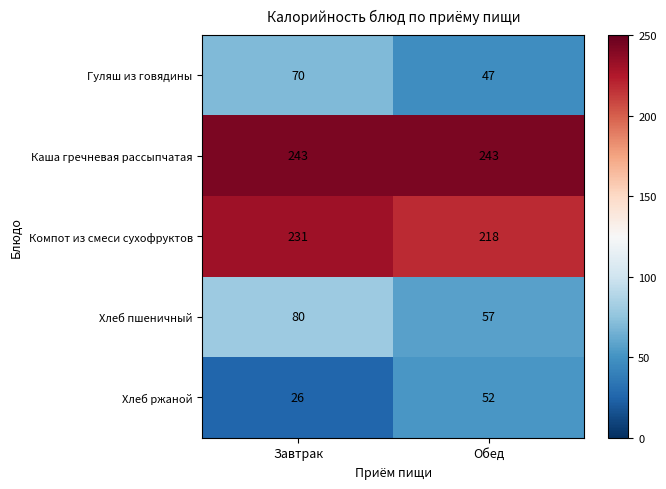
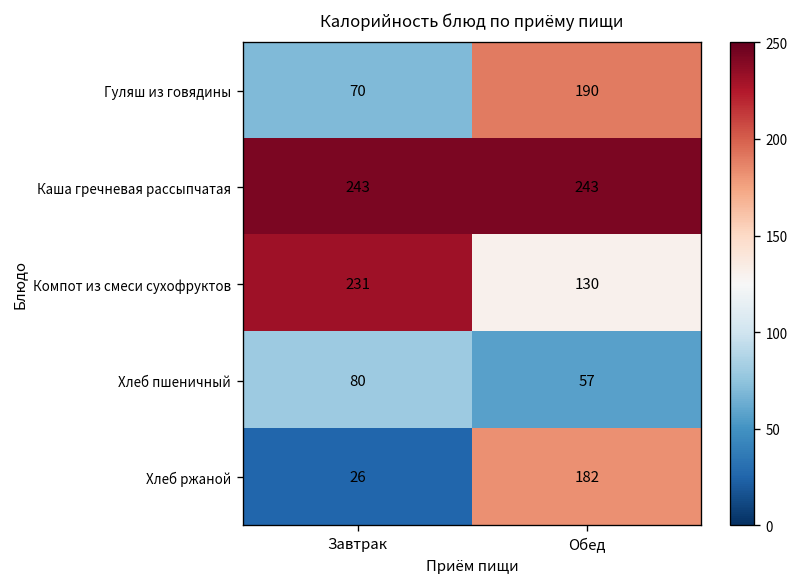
Гуляш из говядины, Обед: 47 -> 190
Компот из смеси сухофруктов, Обед: 218 -> 130
Хлеб ржаной, Обед: 52 -> 182
